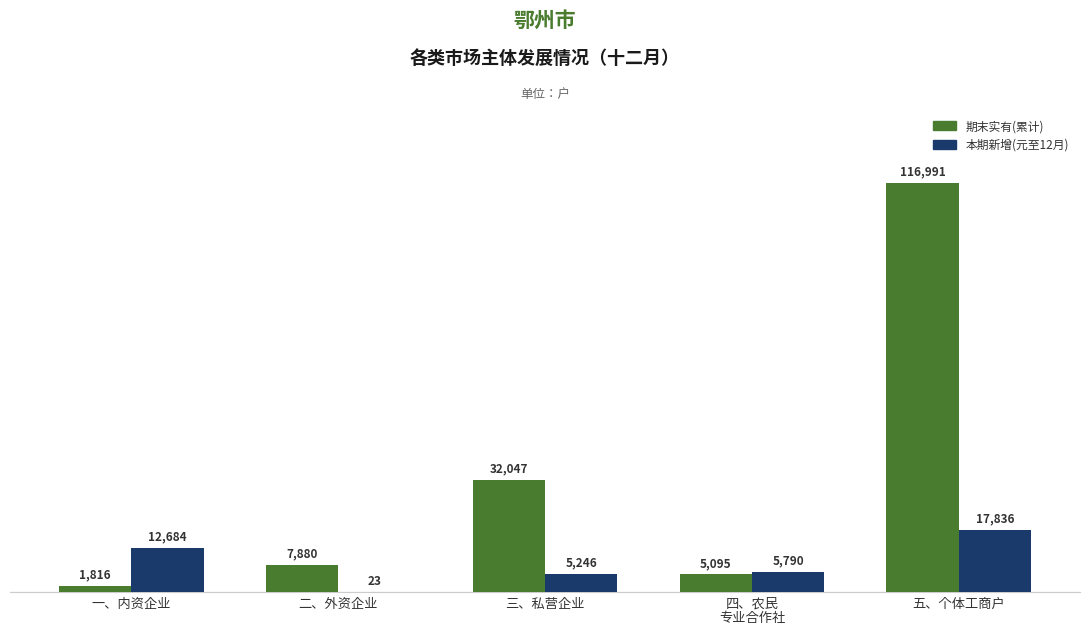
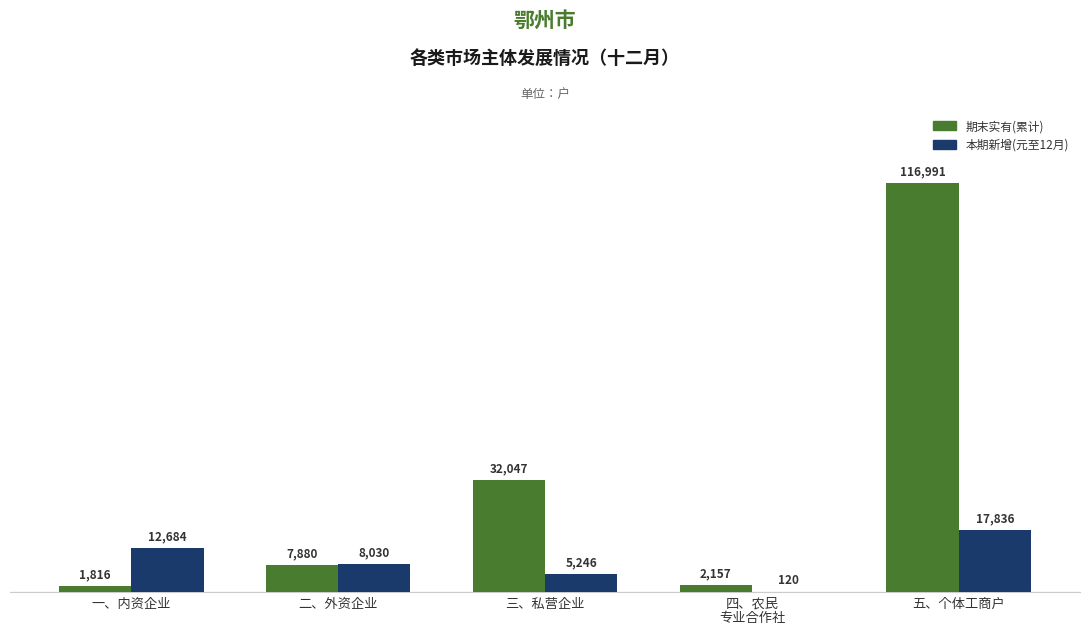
本期新增(元至12月), 二、外资企业: 23 -> 8,030
期末实有(累计), 四、农民 专业合作社: 5,095 -> 2,157
本期新增(元至12月), 四、农民 专业合作社: 5,790 -> 120
